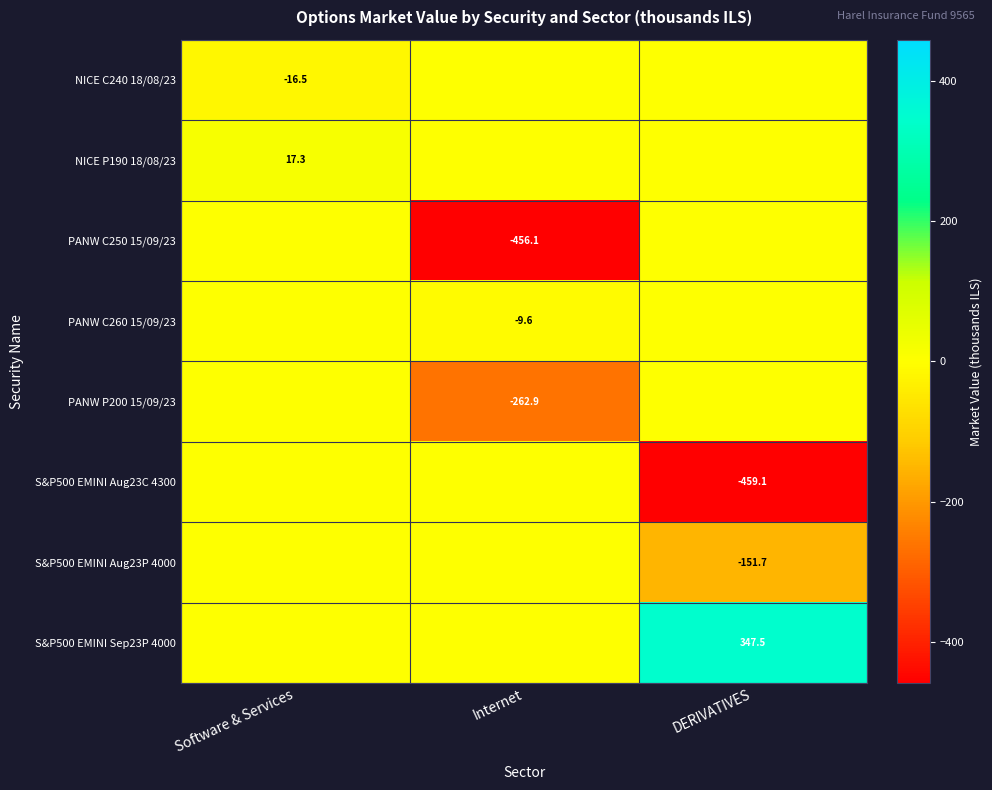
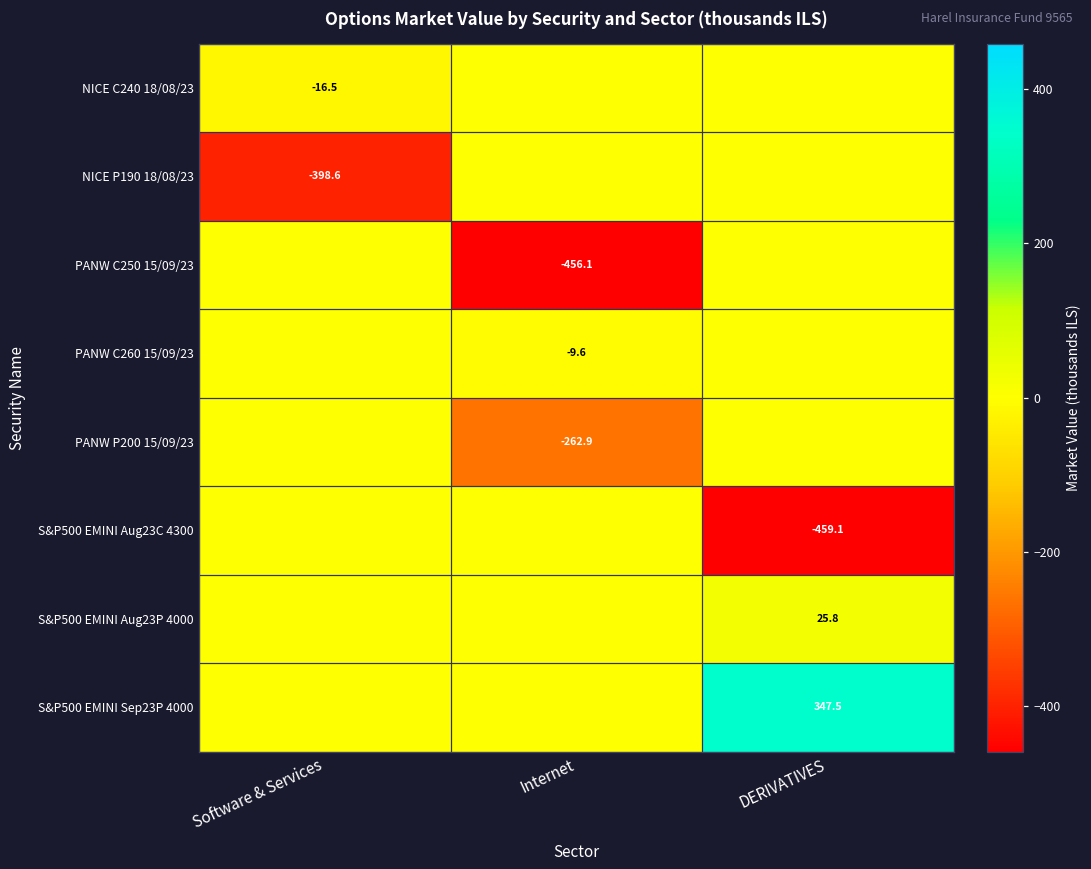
NICE P190 18/08/23, Software & Services: 17.3 -> -398.6
S&P500 EMINI Aug23P 4000, DERIVATIVES: -151.7 -> 25.8
